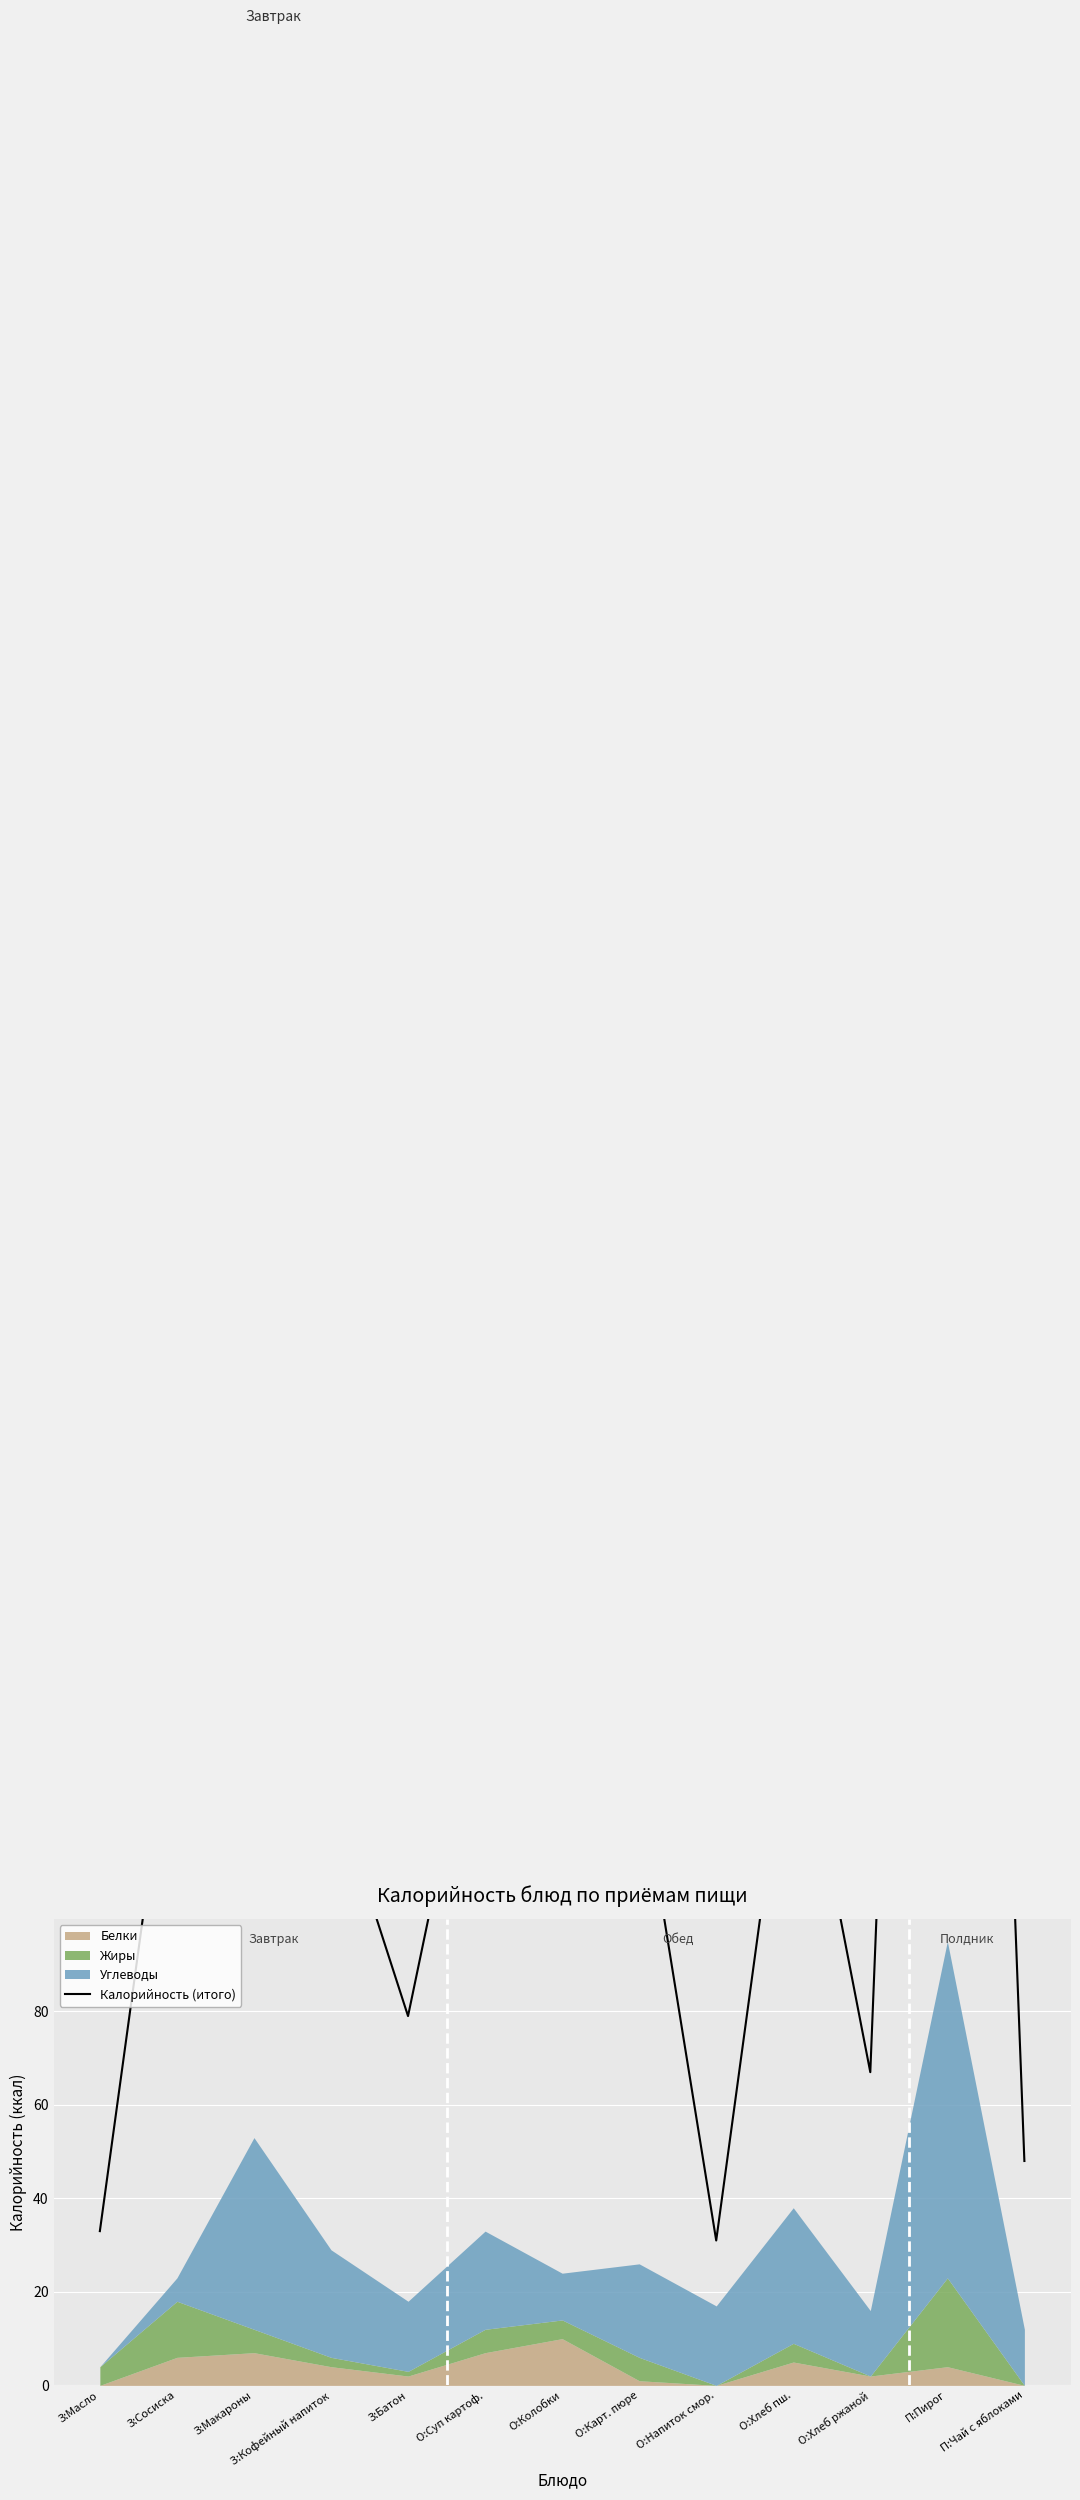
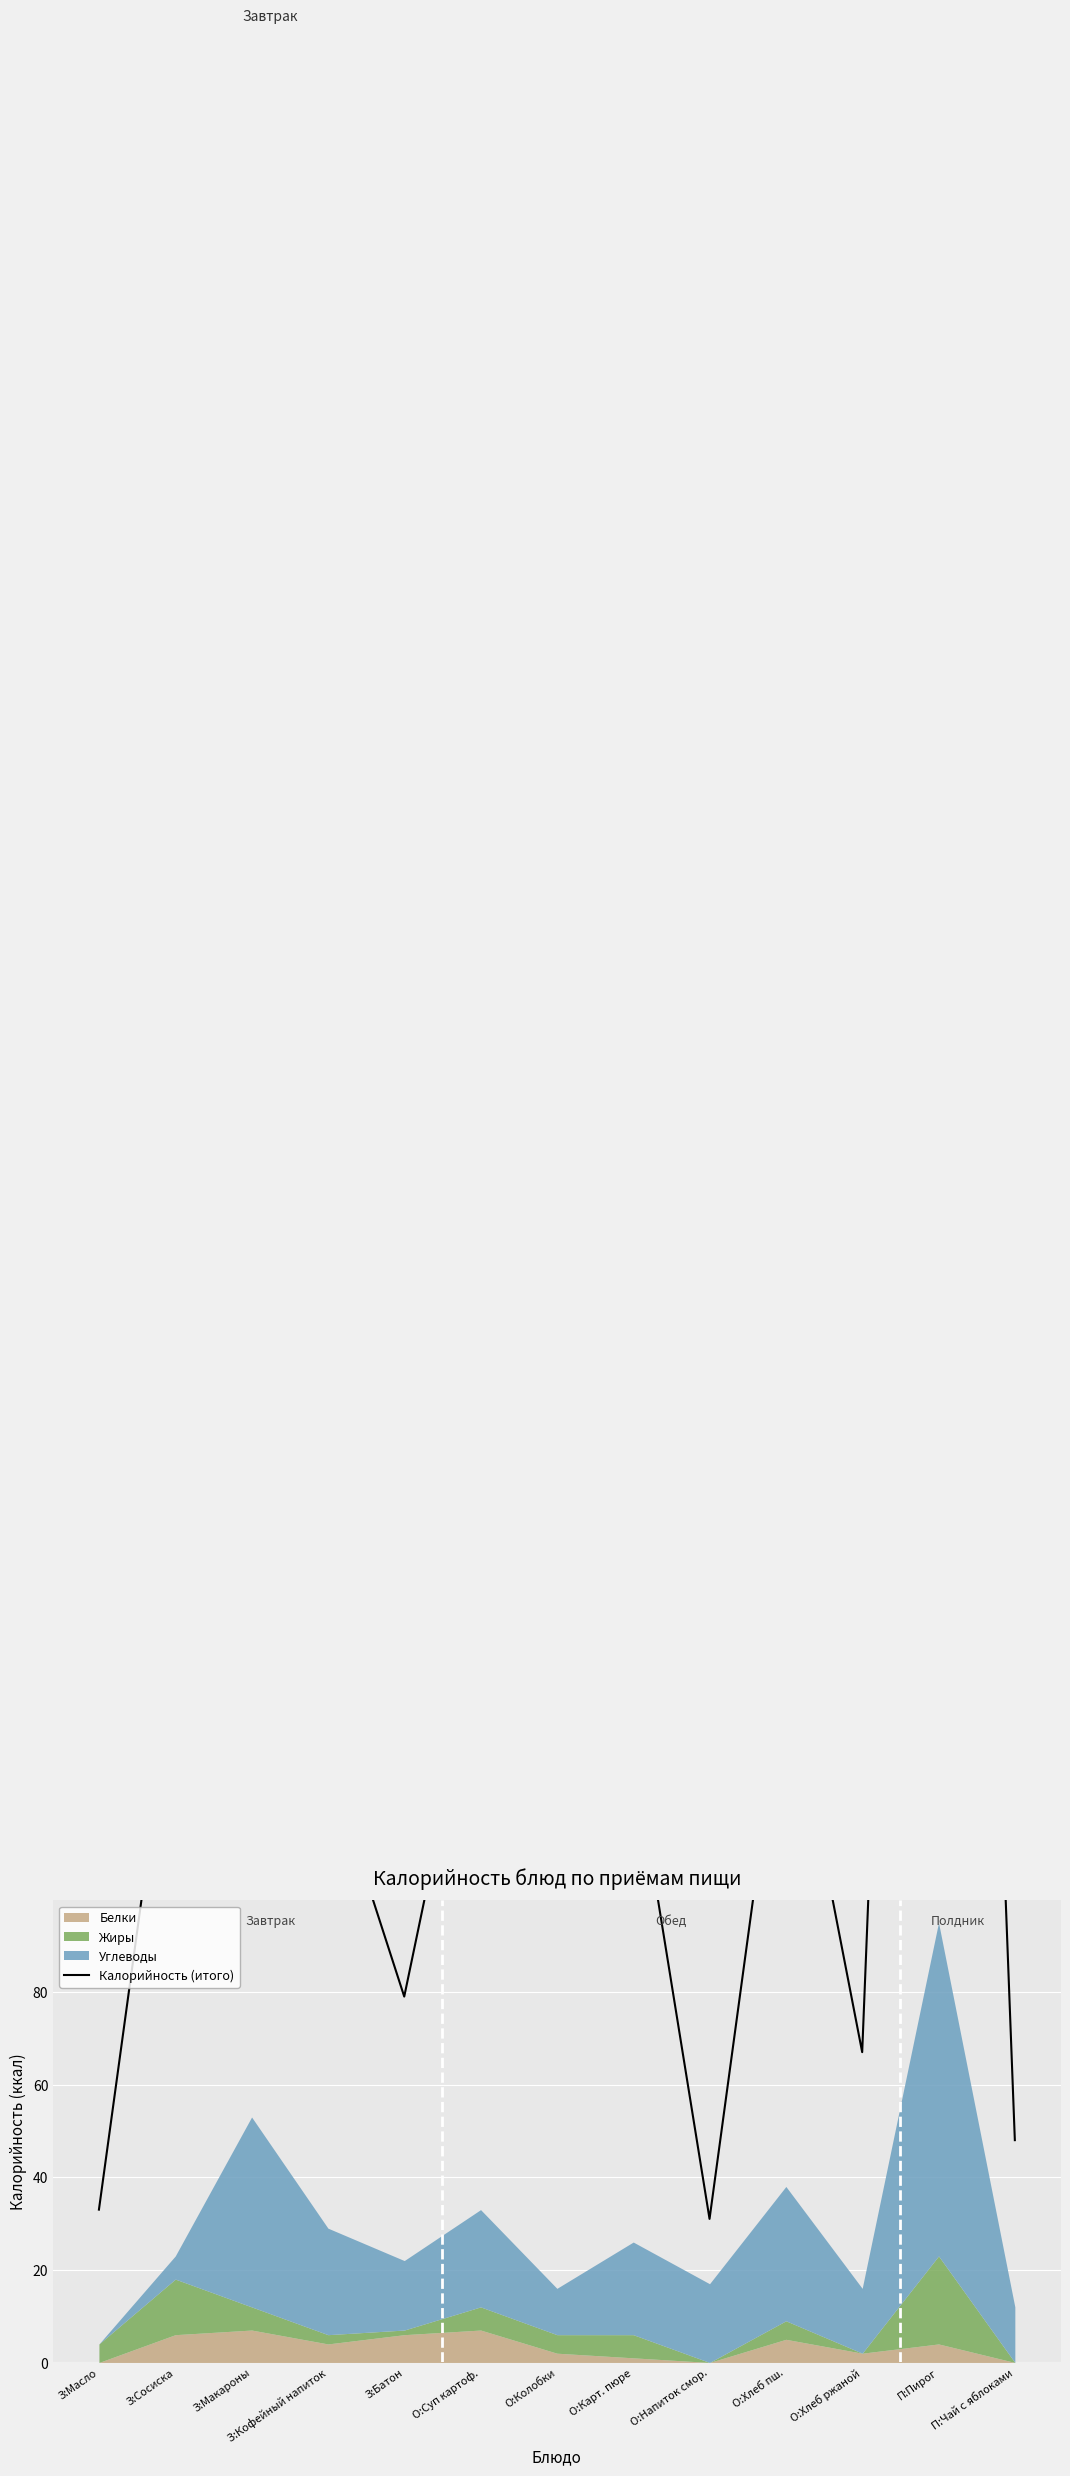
Белки, З:Батон: 2 -> 6
Белки, О:Колобки: 10 -> 2
